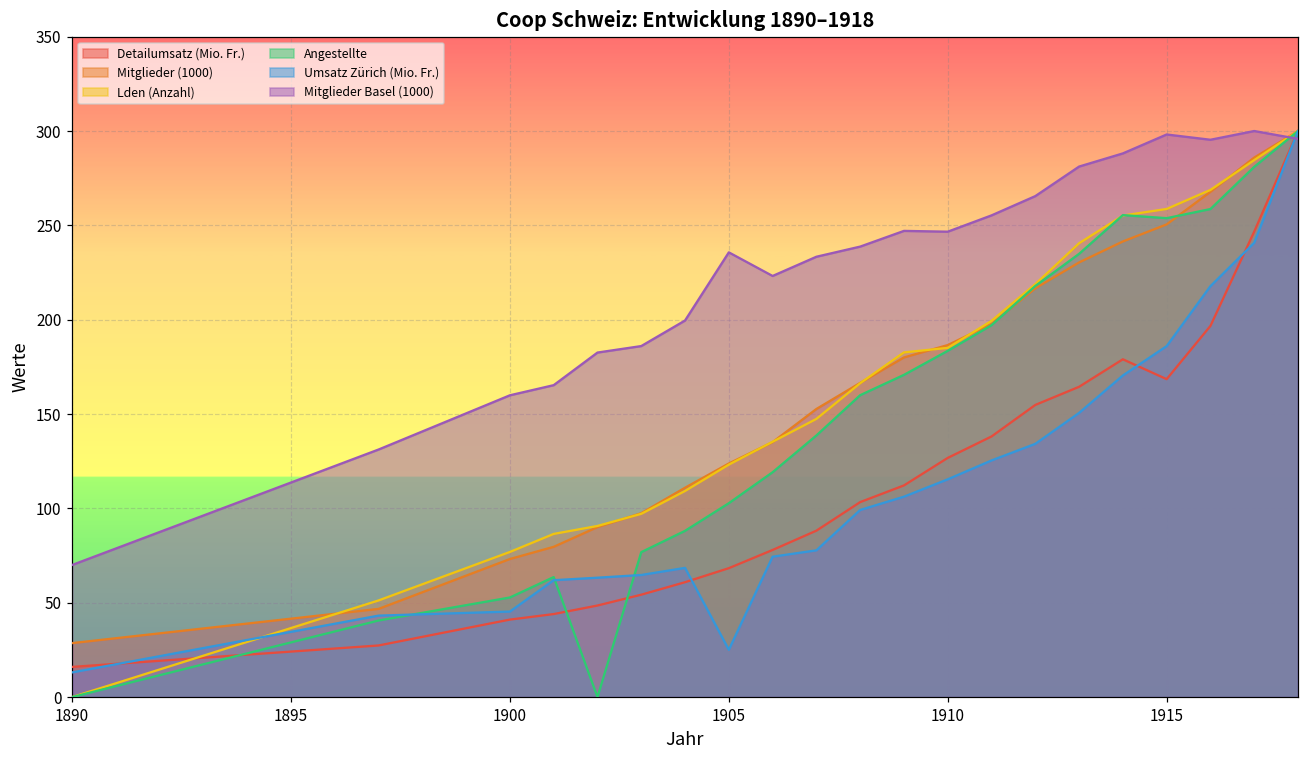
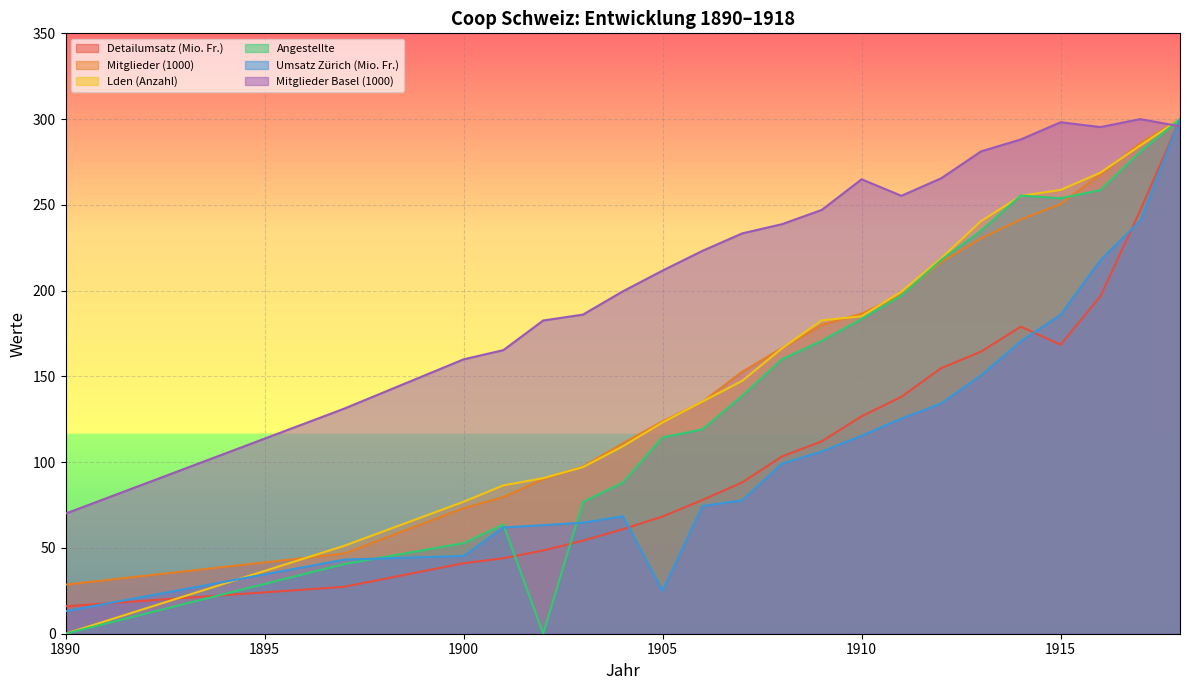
Angestellte, 1905: 103 -> 114
Mitglieder Basel (1000), 1905: 236 -> 212
Mitglieder Basel (1000), 1910: 247 -> 265
